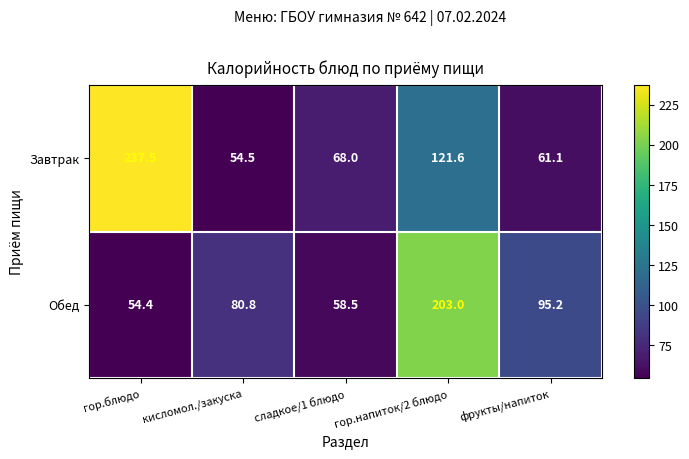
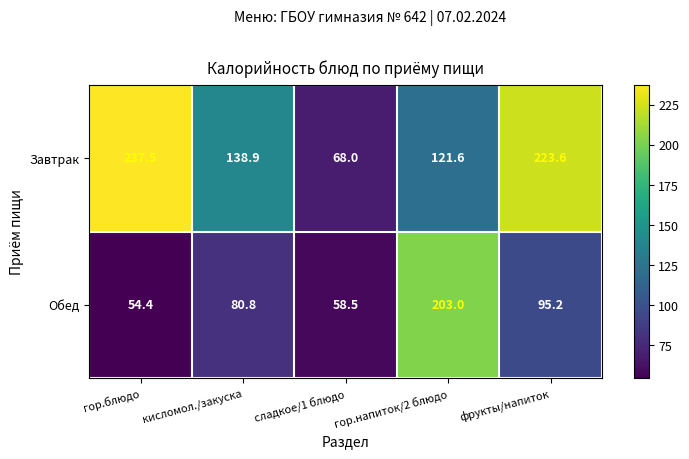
Завтрак, кисломол./закуска: 54.5 -> 138.9
Завтрак, фрукты/напиток: 61.1 -> 223.6
